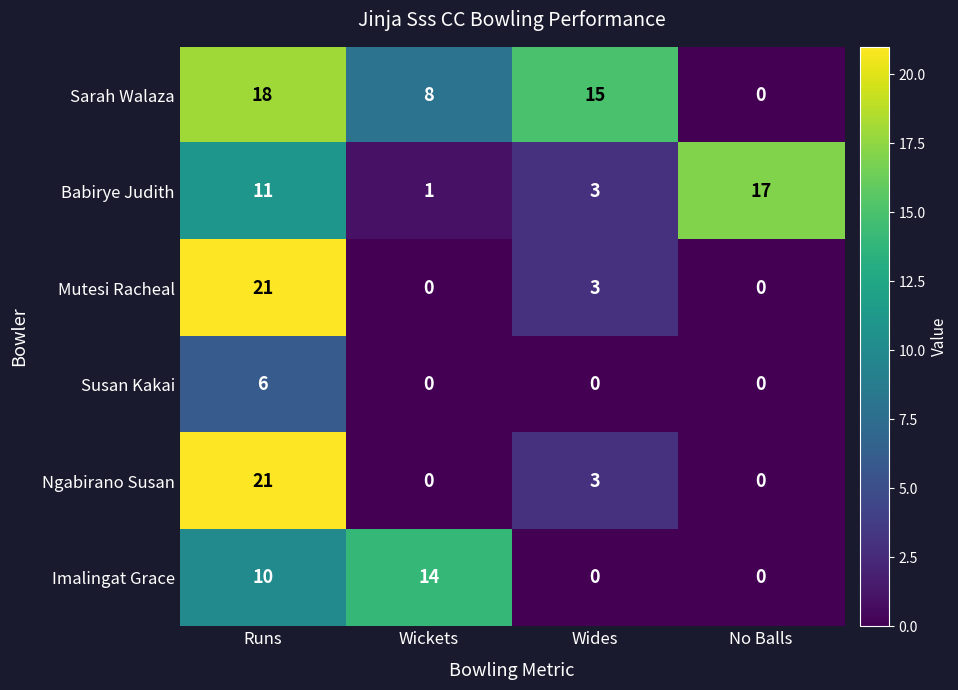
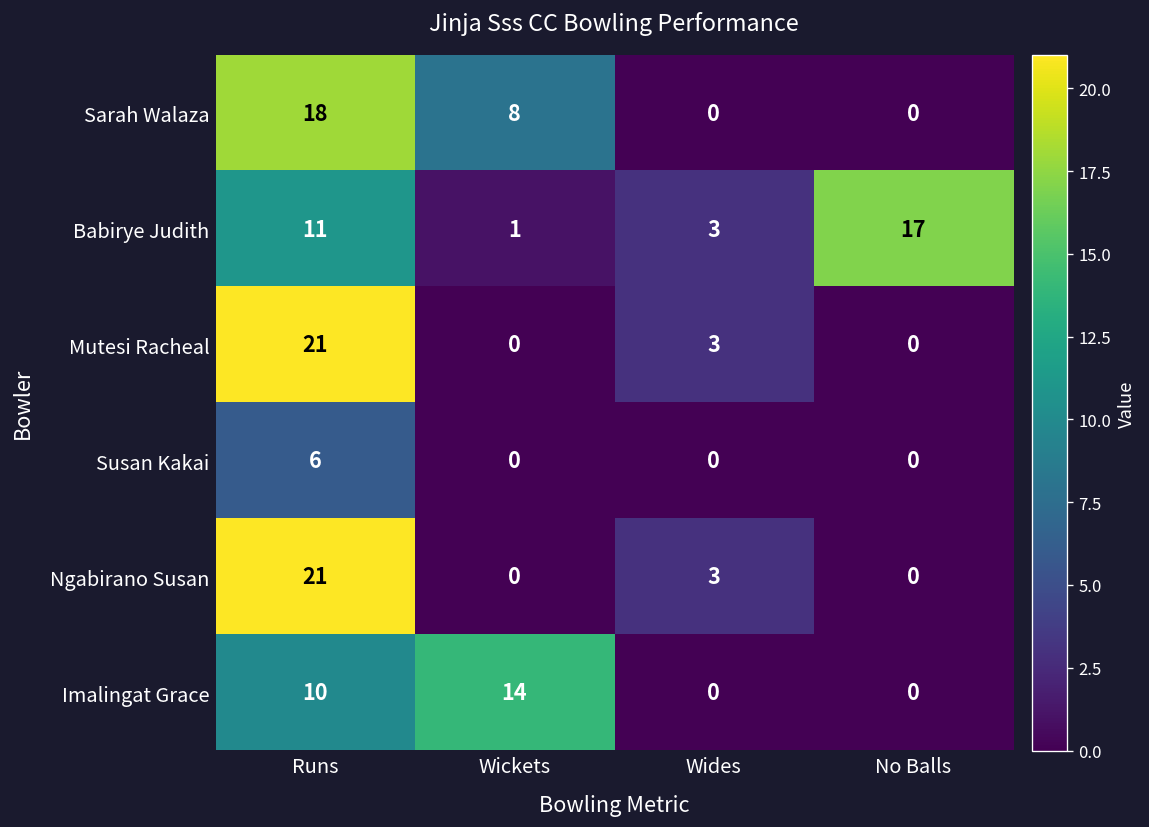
Sarah Walaza, Wides: 15 -> 0
